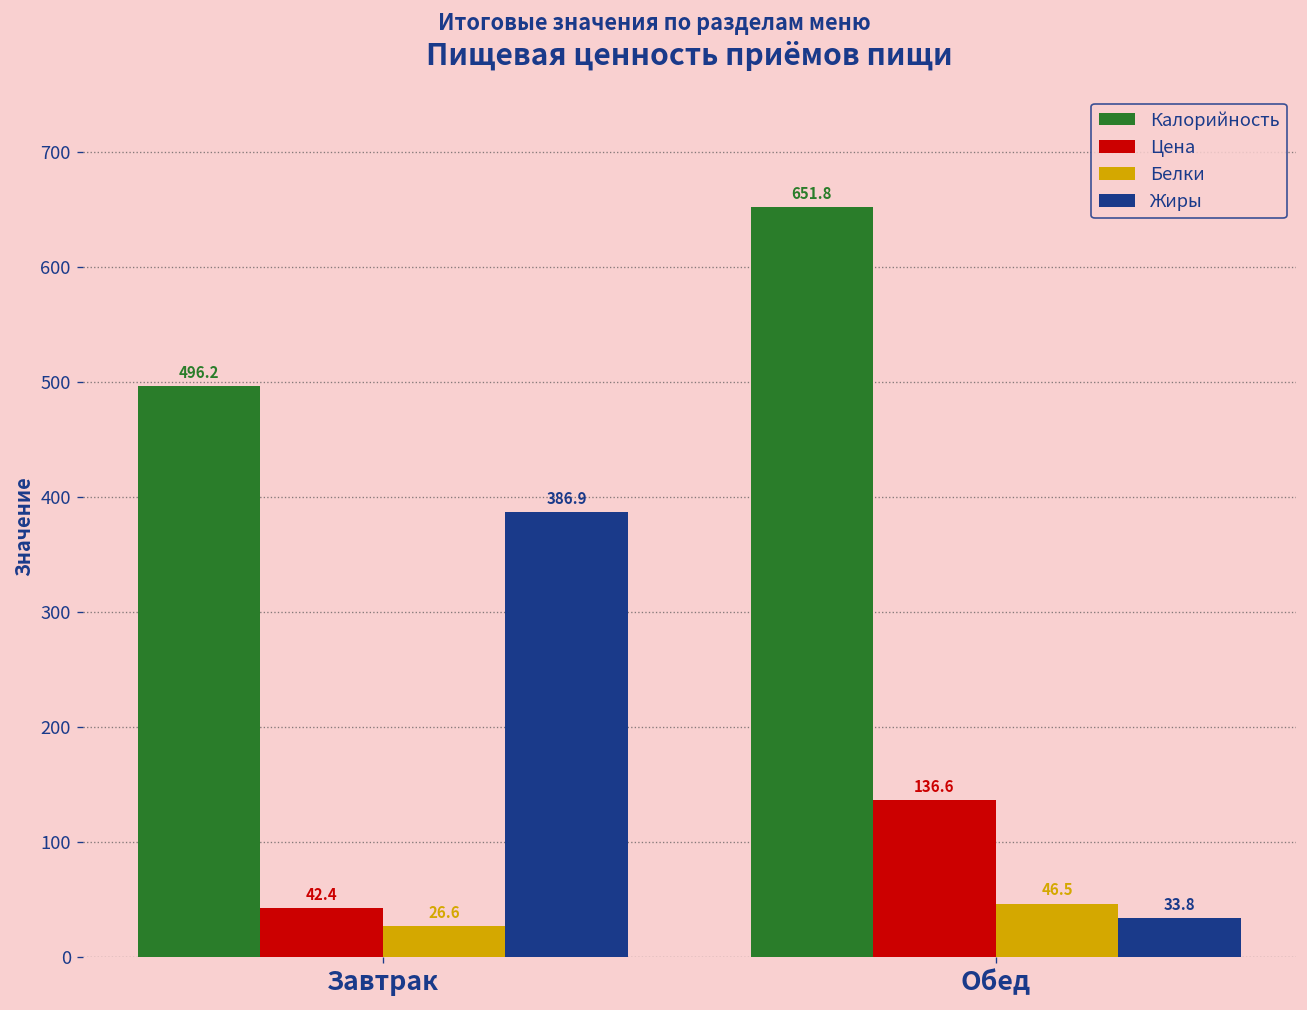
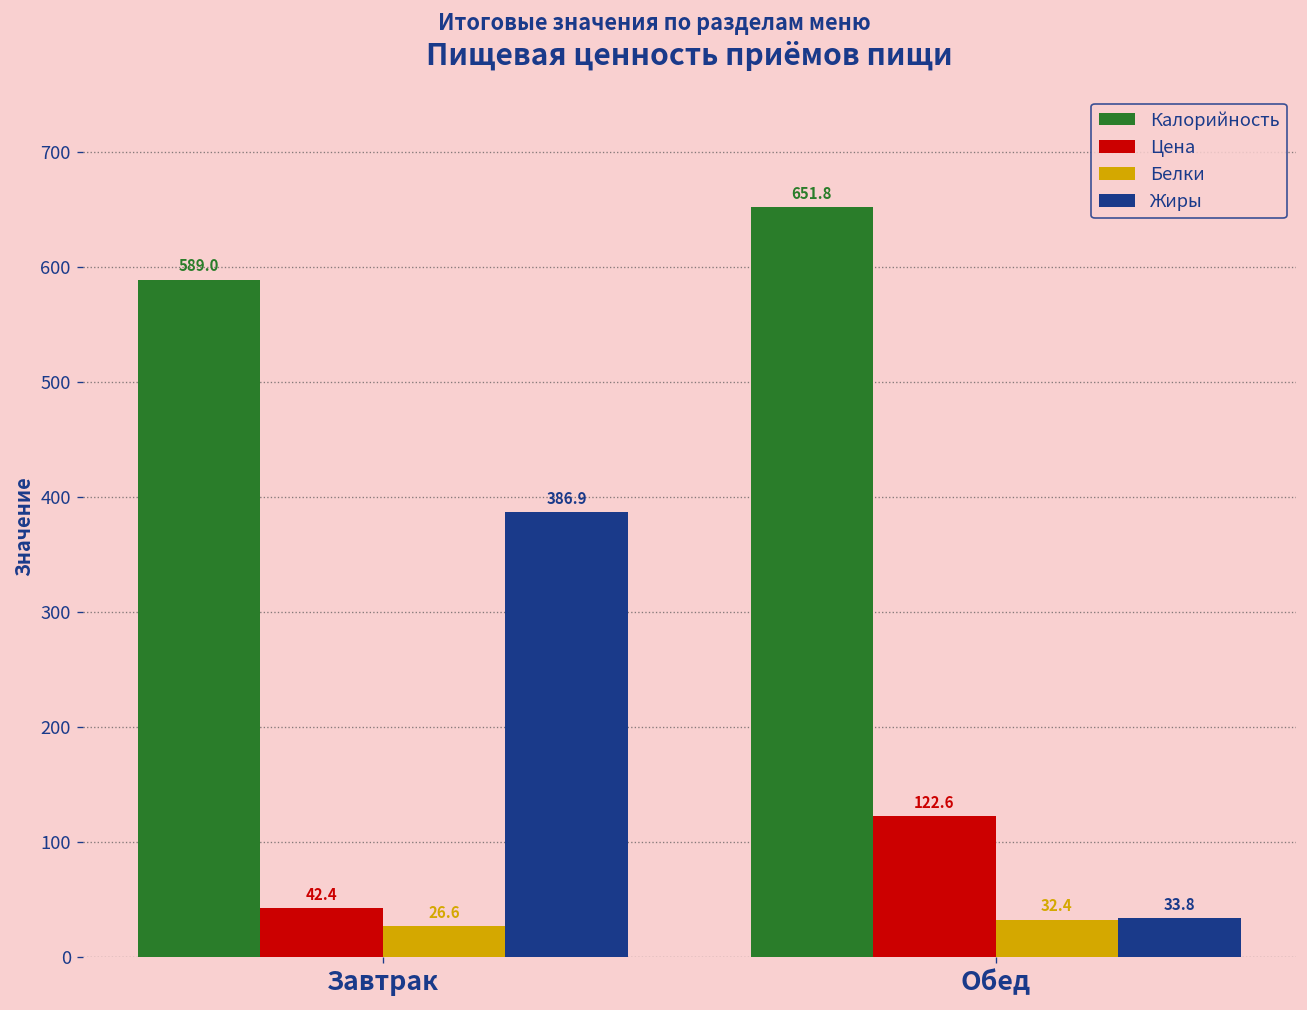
Калорийность, Завтрак: 496.2 -> 589.0
Цена, Обед: 136.6 -> 122.6
Белки, Обед: 46.5 -> 32.4
